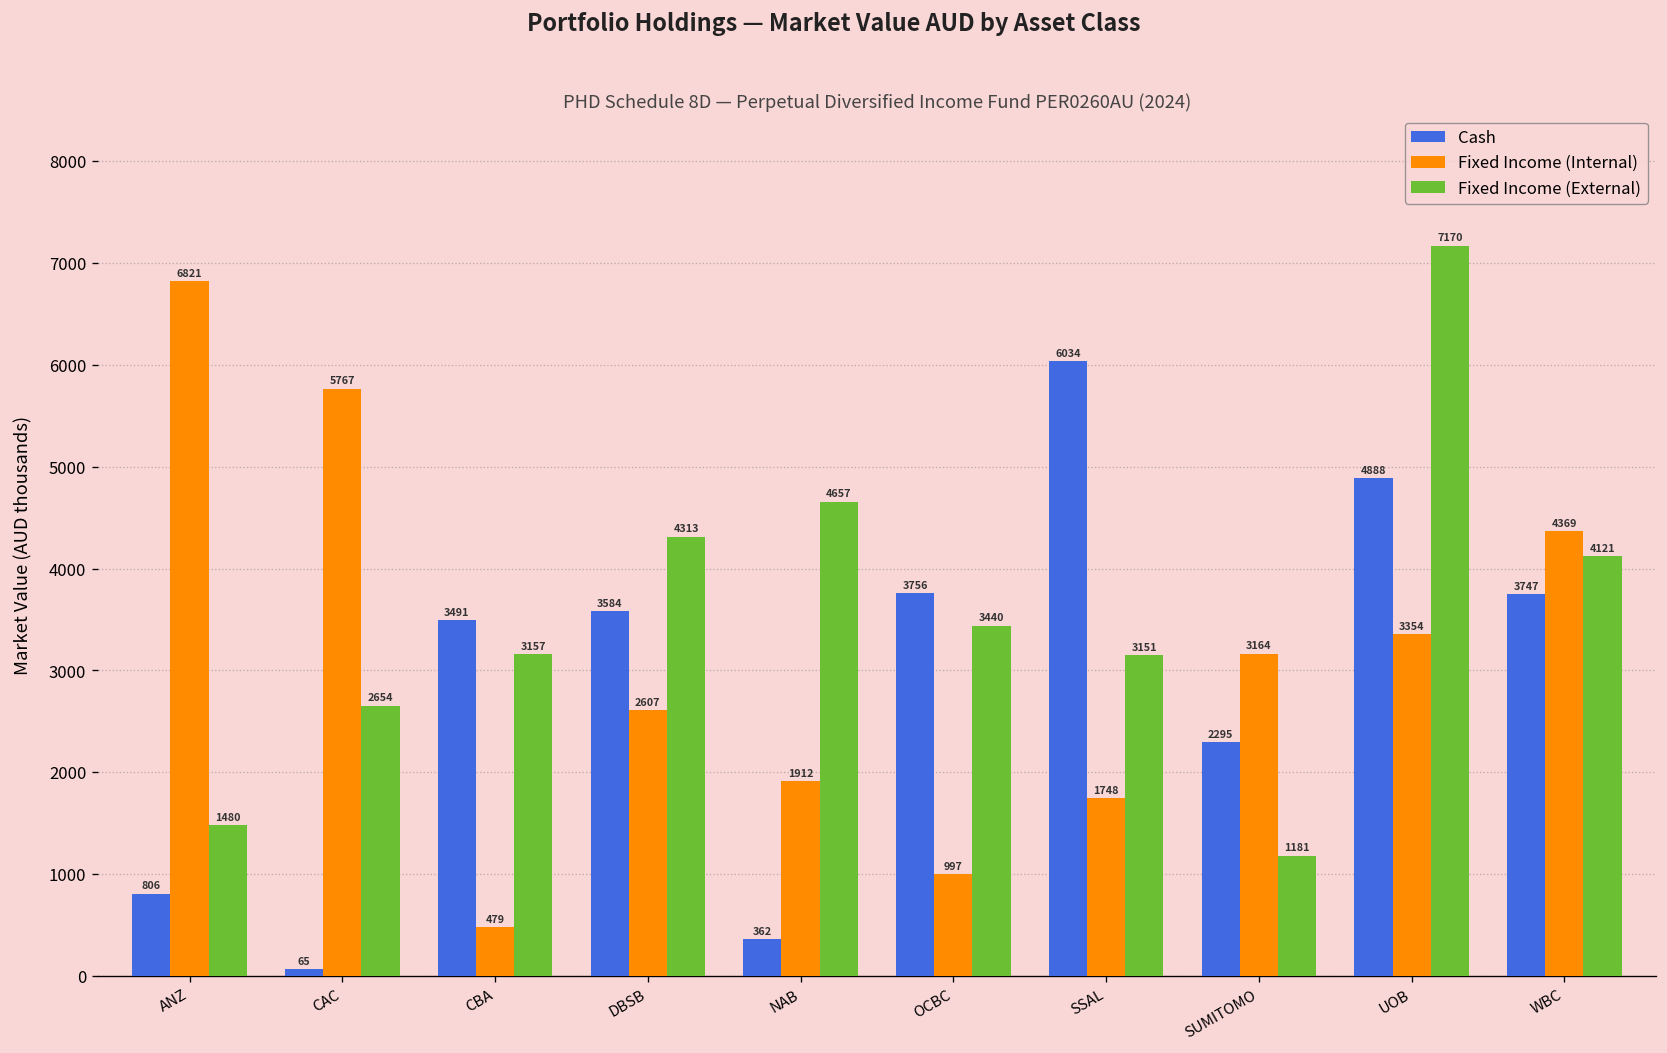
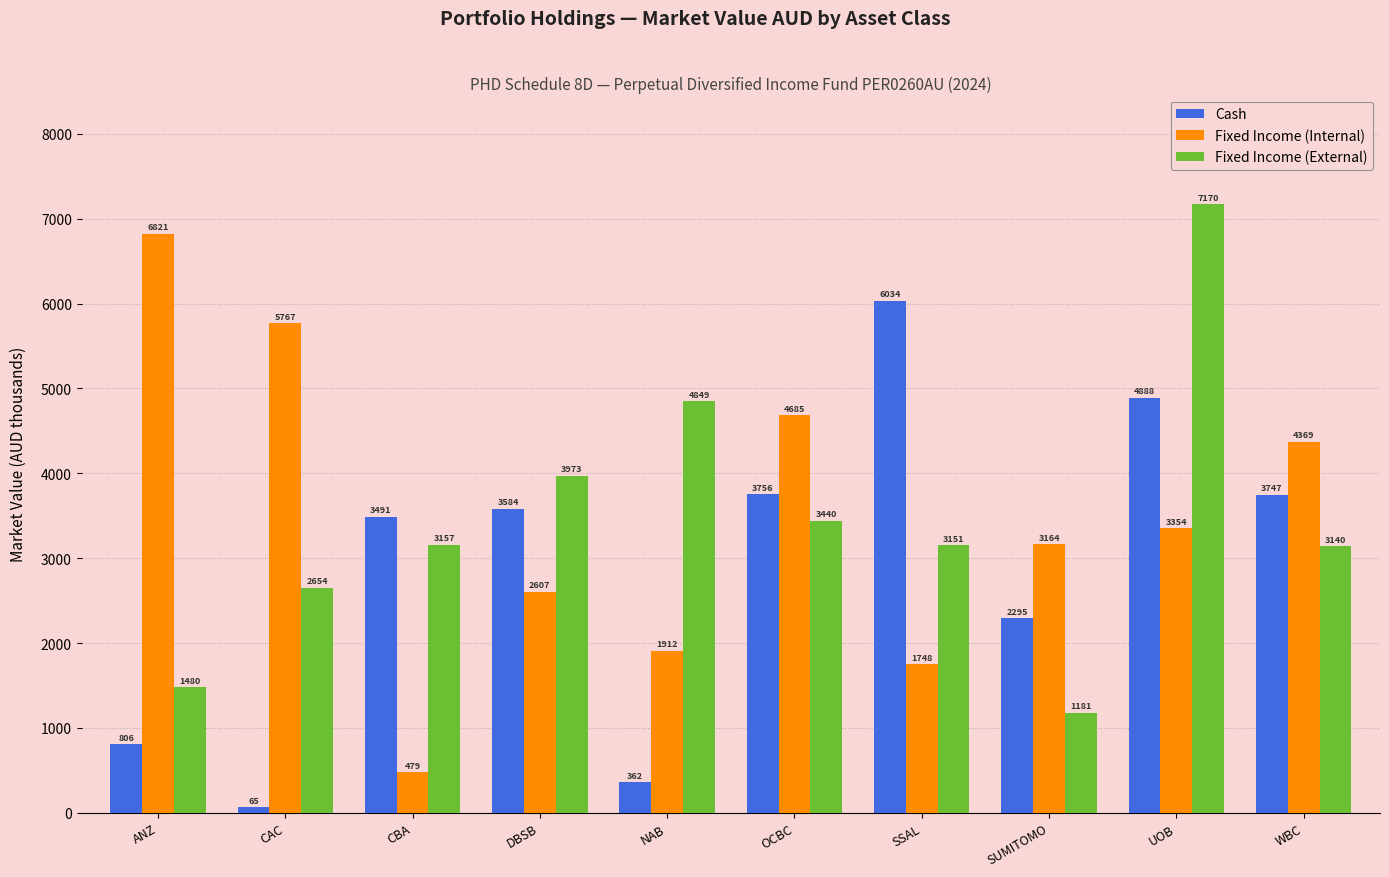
Fixed Income (External), DBSB: 4313 -> 3973
Fixed Income (External), NAB: 4657 -> 4849
Fixed Income (Internal), OCBC: 997 -> 4685
Fixed Income (External), WBC: 4121 -> 3140
